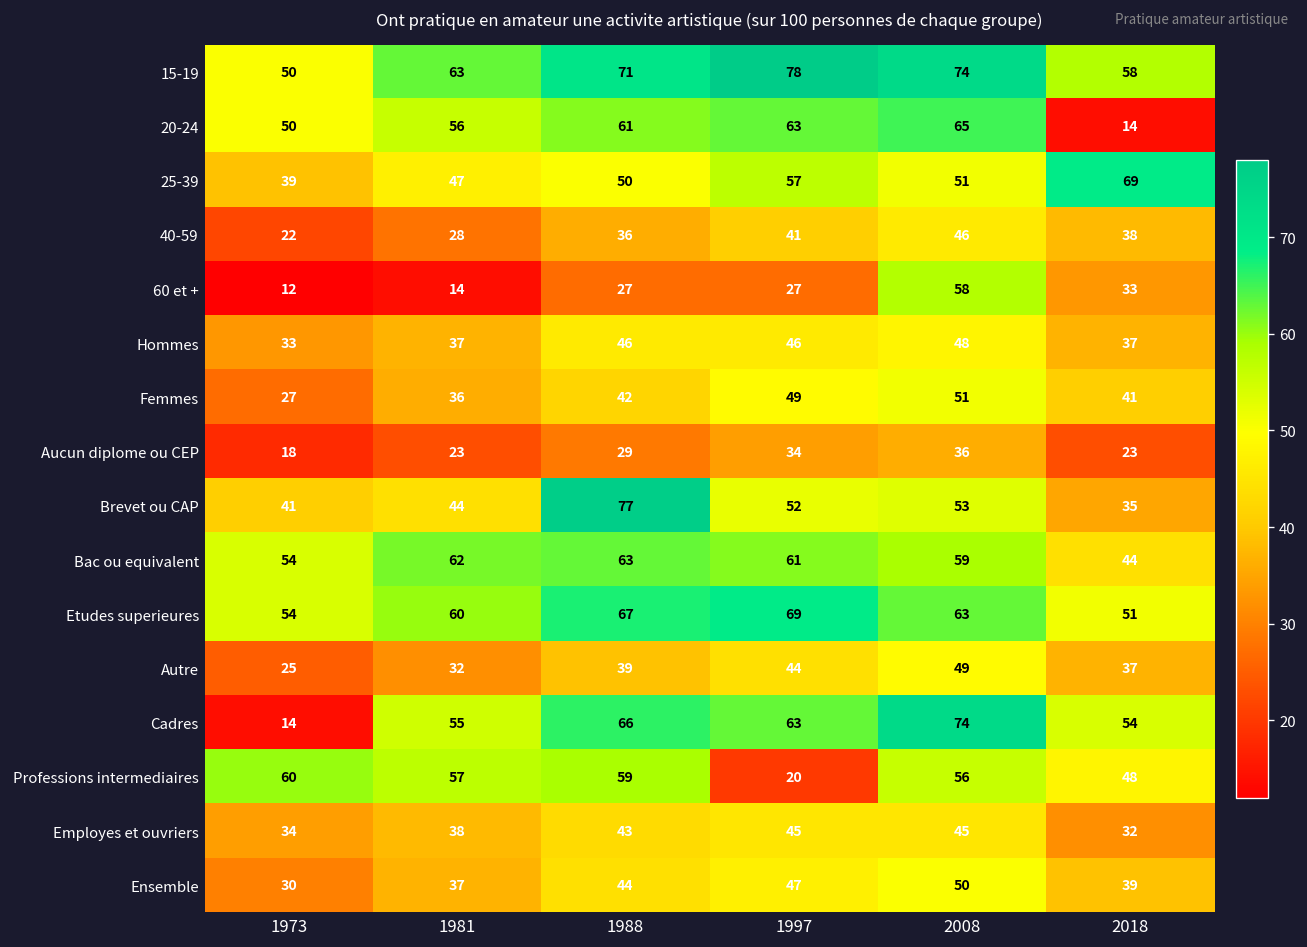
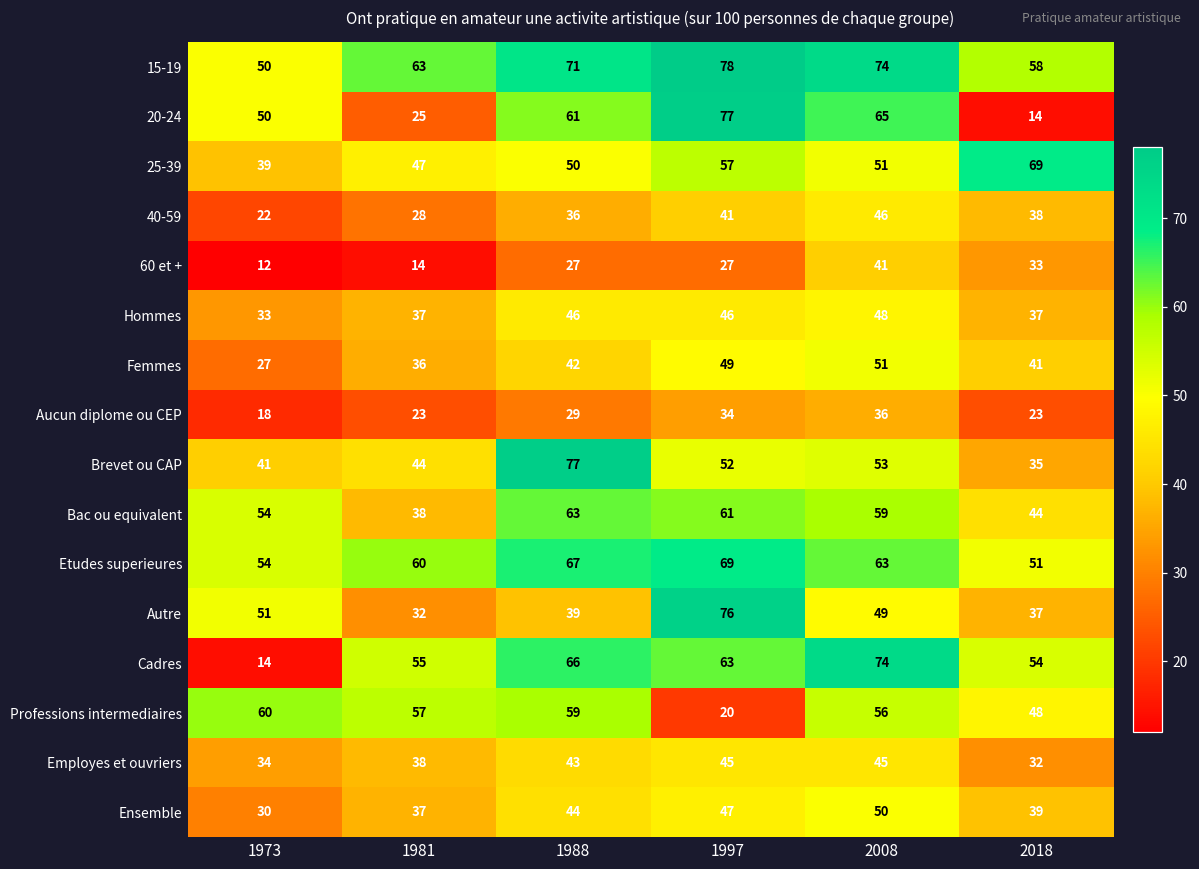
20-24, 1981: 56 -> 25
20-24, 1997: 63 -> 77
60 et +, 2008: 58 -> 41
Bac ou equivalent, 1981: 62 -> 38
Autre, 1973: 25 -> 51
Autre, 1997: 44 -> 76
